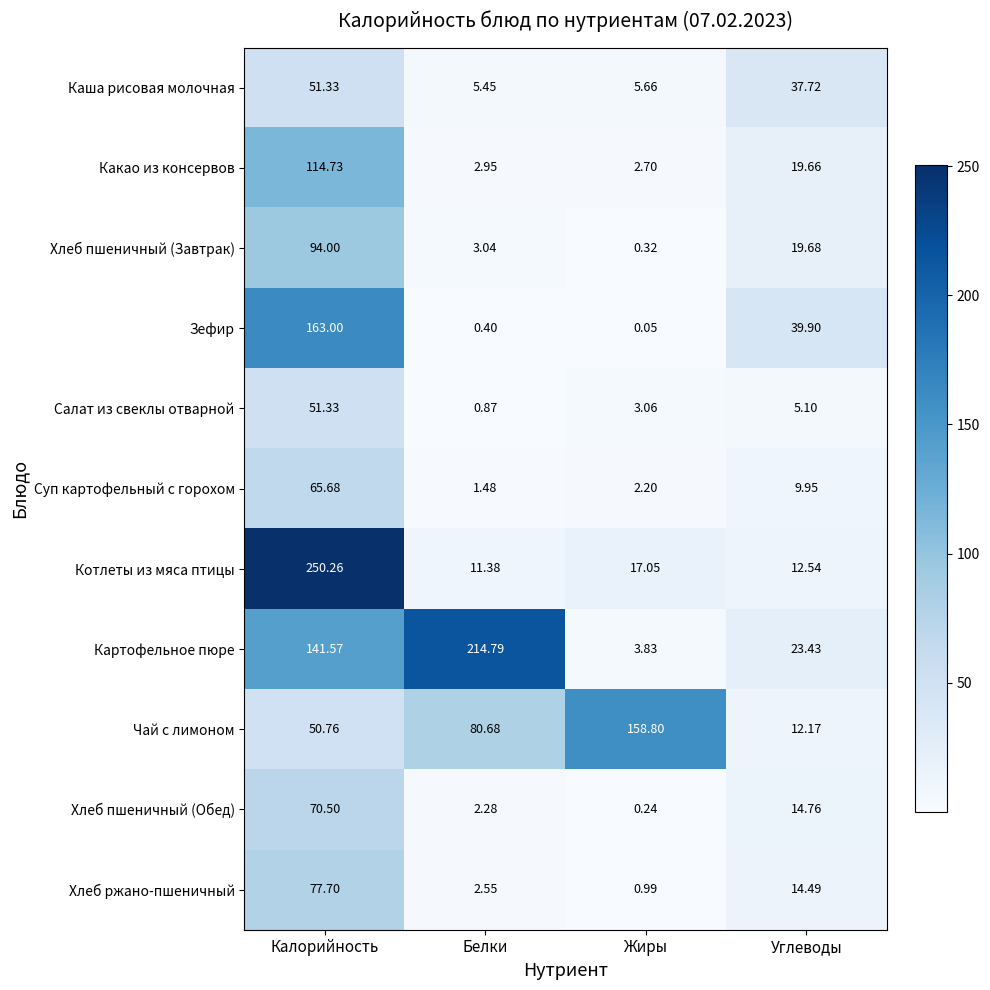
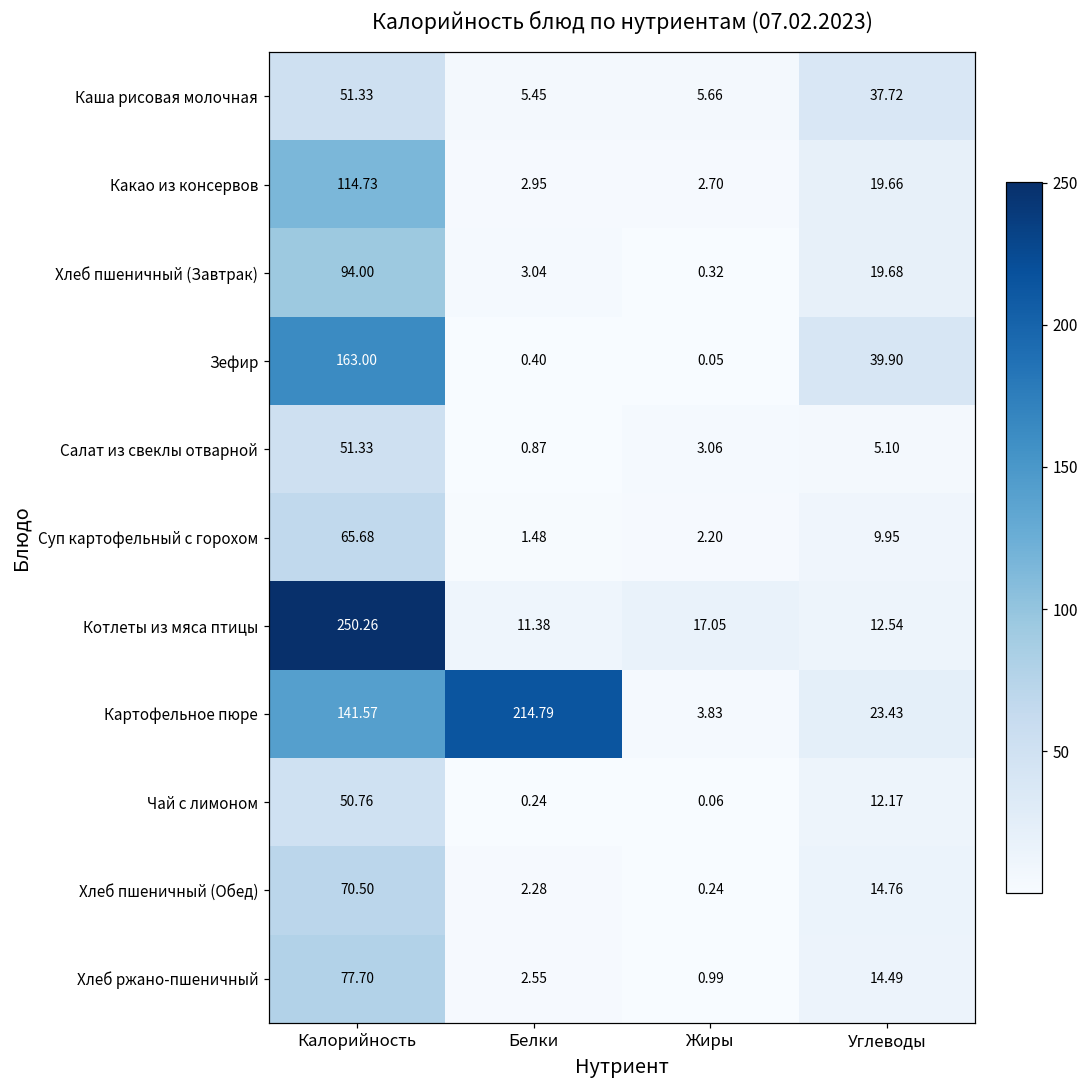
Чай с лимоном, Белки: 80.68 -> 0.24
Чай с лимоном, Жиры: 158.80 -> 0.06
